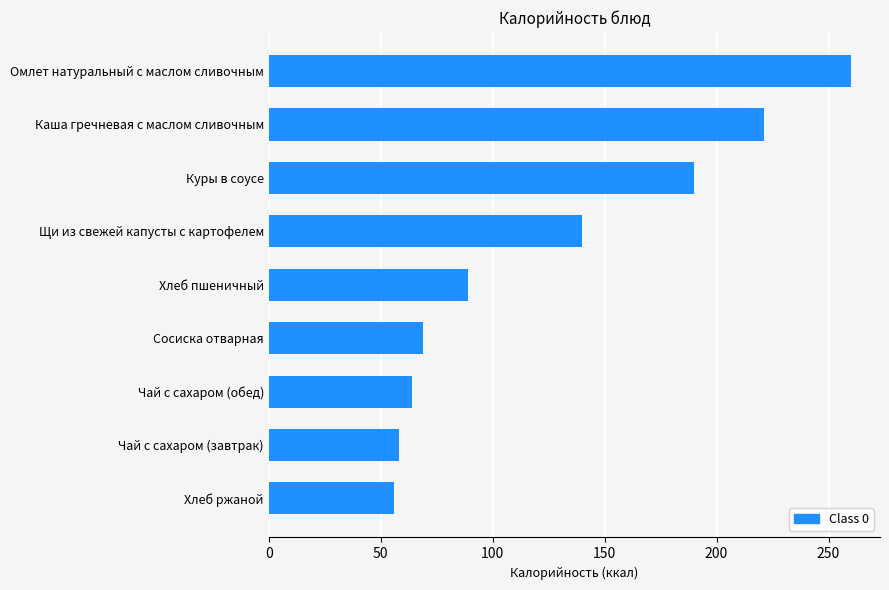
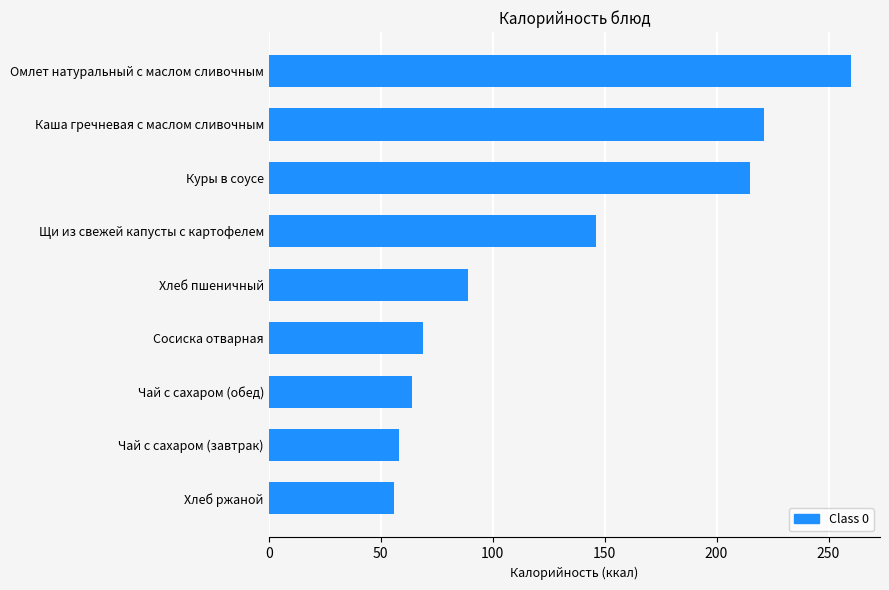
Куры в соусе: 190 -> 215
Щи из свежей капусты с картофелем: 140 -> 146
